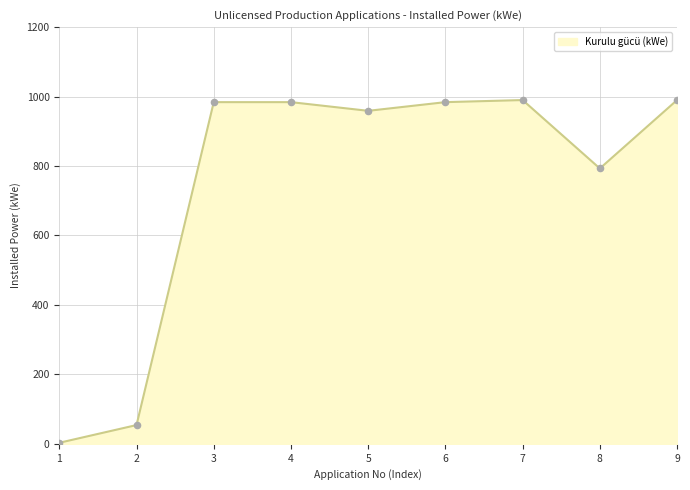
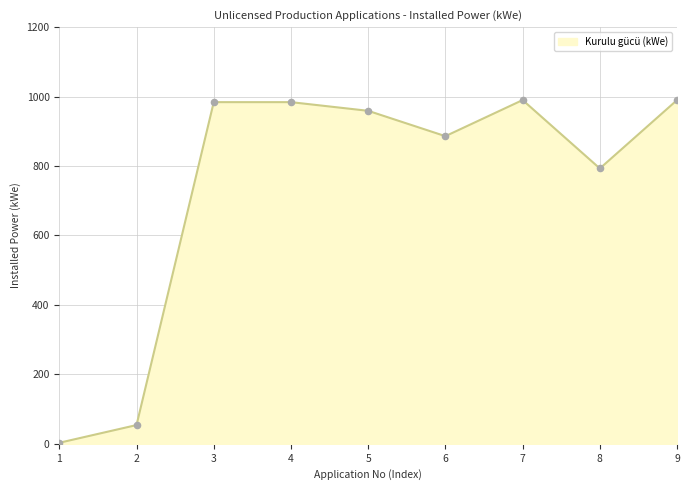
6: 980 -> 890
